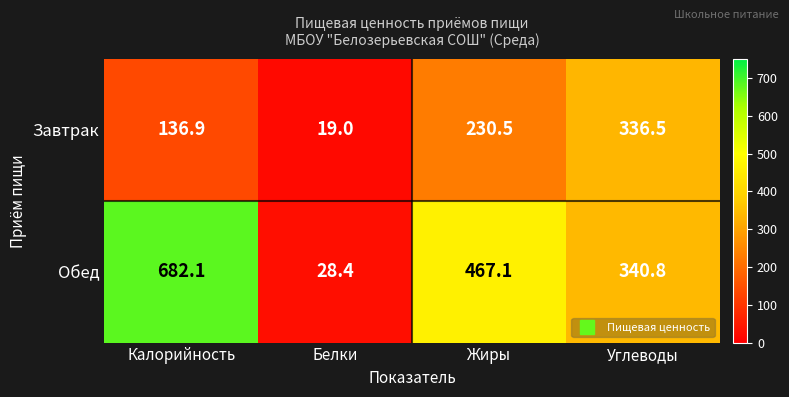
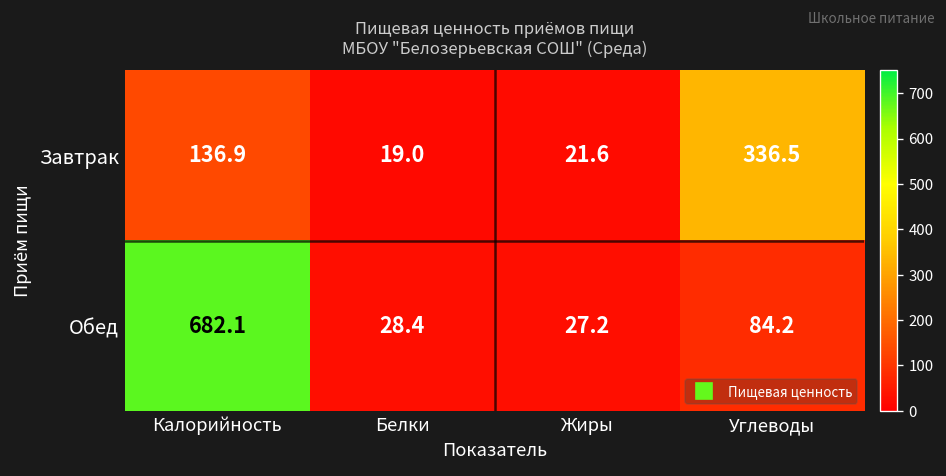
Завтрак, Жиры: 230.5 -> 21.6
Обед, Жиры: 467.1 -> 27.2
Обед, Углеводы: 340.8 -> 84.2
